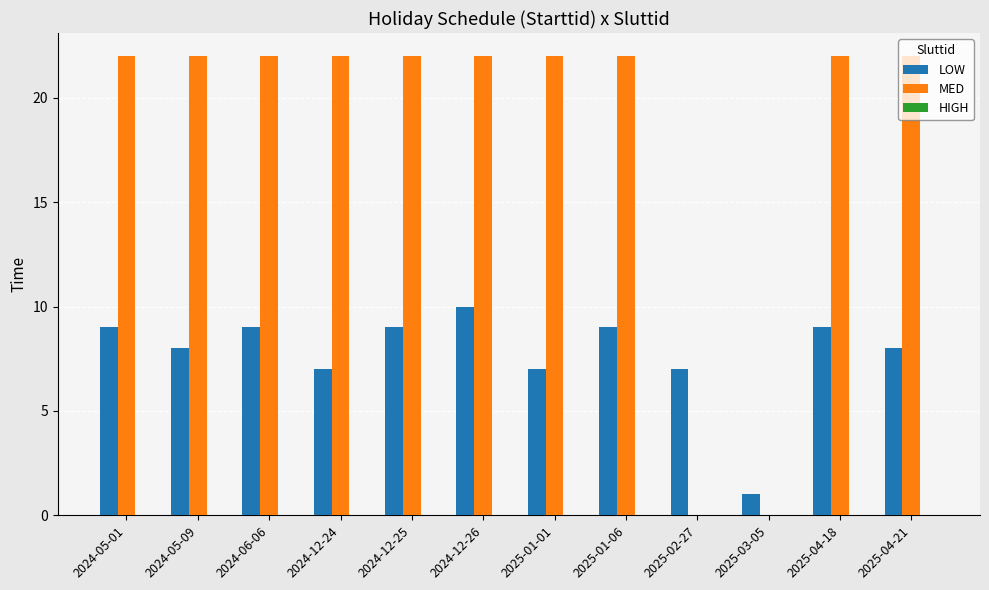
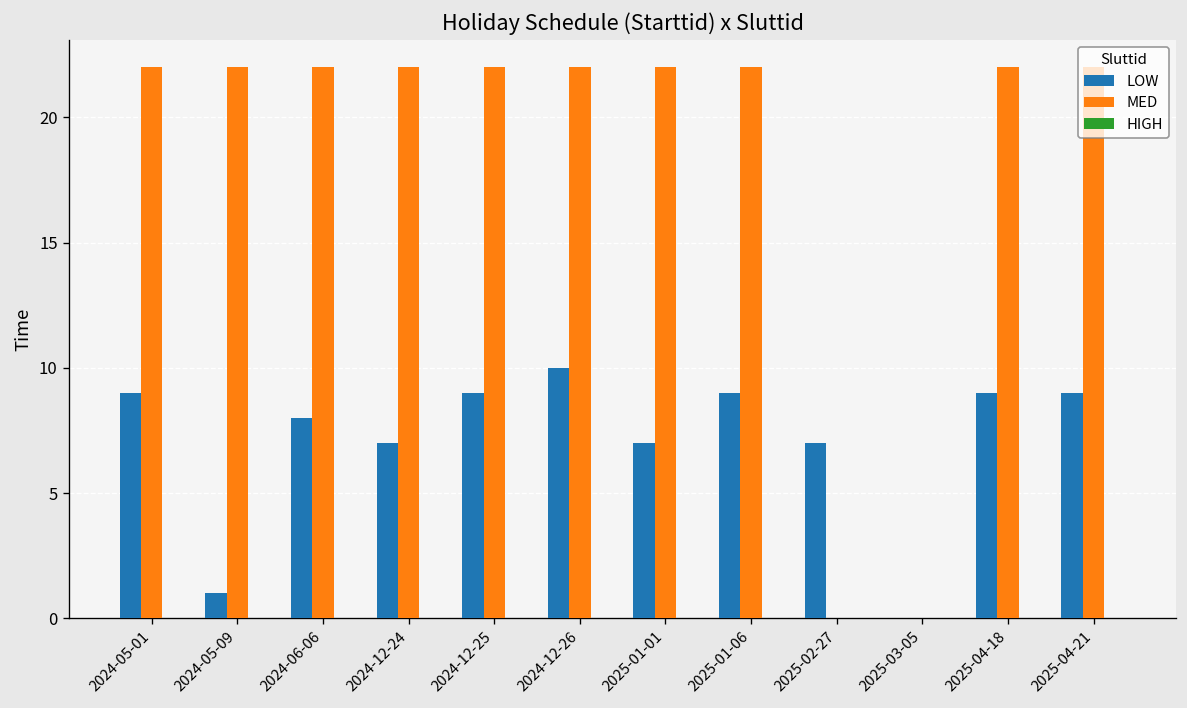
LOW, 2024-05-09: 8 -> 1
LOW, 2024-06-06: 9 -> 8
LOW, 2025-03-05: 1 -> 0
LOW, 2025-04-21: 8 -> 9
